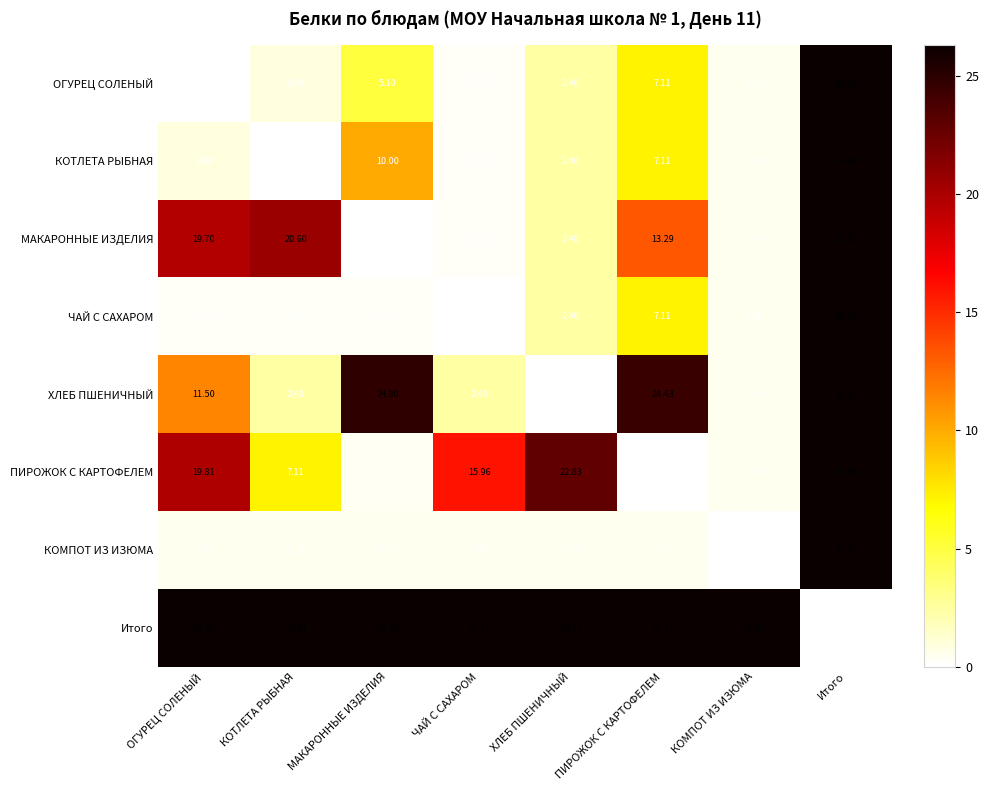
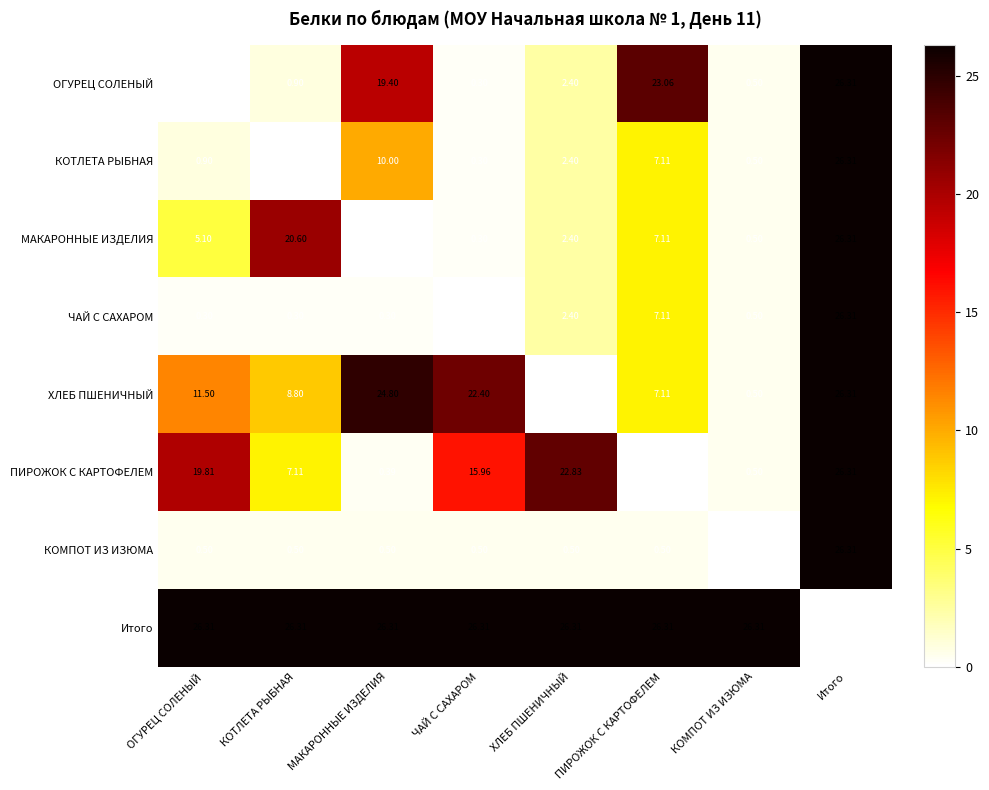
ОГУРЕЦ СОЛЕНЫЙ, МАКАРОННЫЕ ИЗДЕЛИЯ: 5.10 -> 19.40
ОГУРЕЦ СОЛЕНЫЙ, ПИРОЖОК С КАРТОФЕЛЕМ: 7.11 -> 23.06
МАКАРОННЫЕ ИЗДЕЛИЯ, ОГУРЕЦ СОЛЕНЫЙ: 19.70 -> 5.10
МАКАРОННЫЕ ИЗДЕЛИЯ, ПИРОЖОК С КАРТОФЕЛЕМ: 13.29 -> 7.11
ХЛЕБ ПШЕНИЧНЫЙ, КОТЛЕТА РЫБНАЯ: 2.40 -> 8.80
ХЛЕБ ПШЕНИЧНЫЙ, ЧАЙ С САХАРОМ: 2.40 -> 22.40
ХЛЕБ ПШЕНИЧНЫЙ, ПИРОЖОК С КАРТОФЕЛЕМ: 24.43 -> 7.11
